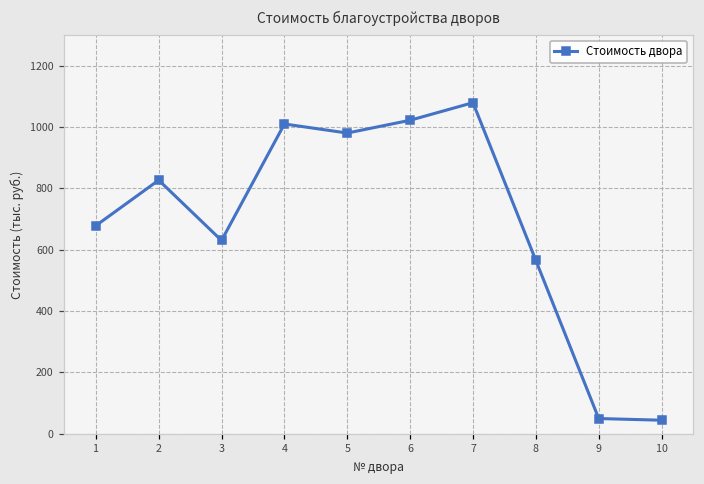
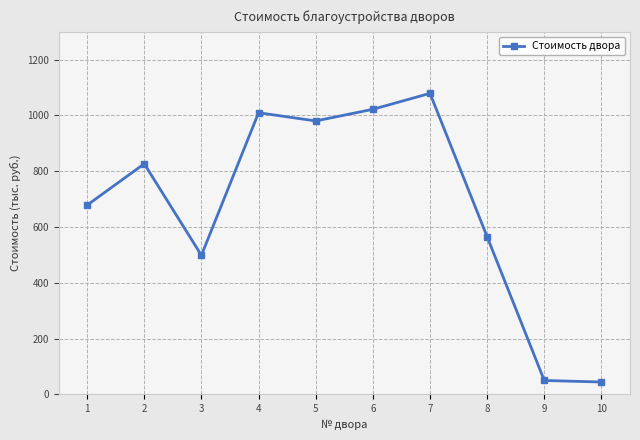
3: 630 -> 500
